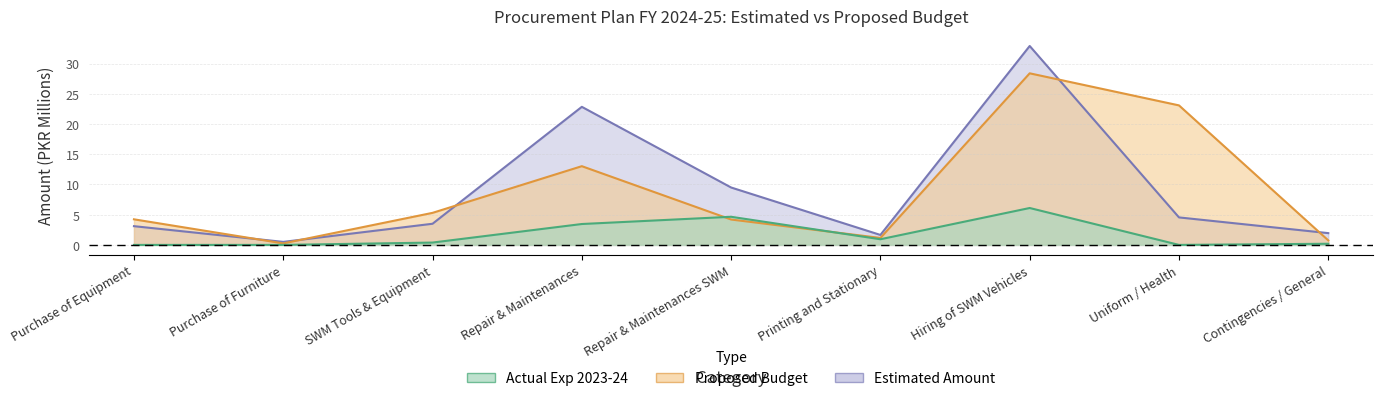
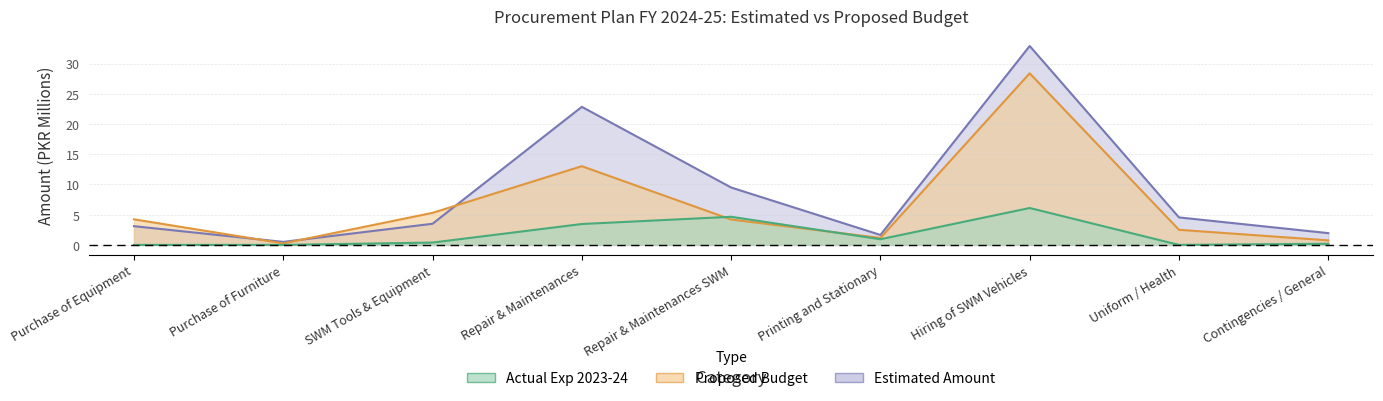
Proposed Budget, Uniform / Health: 23 -> 3
